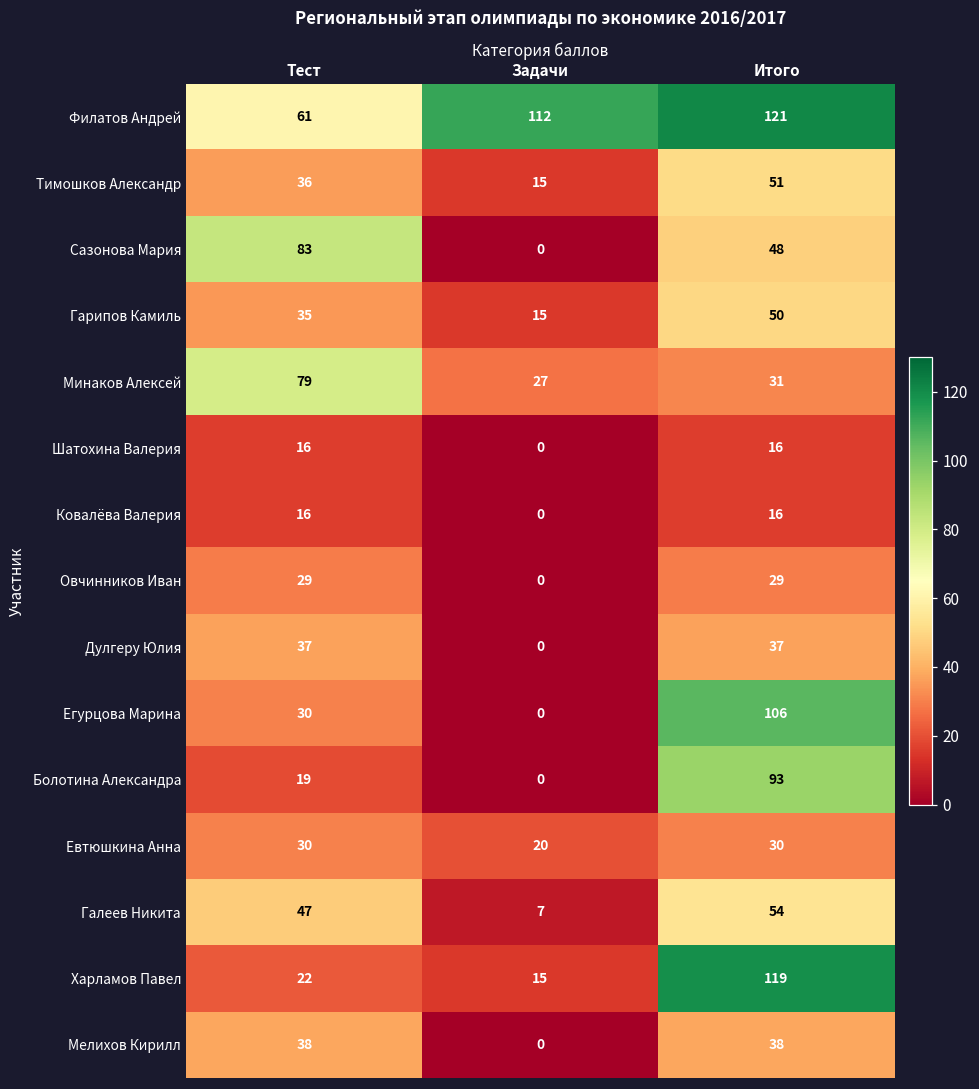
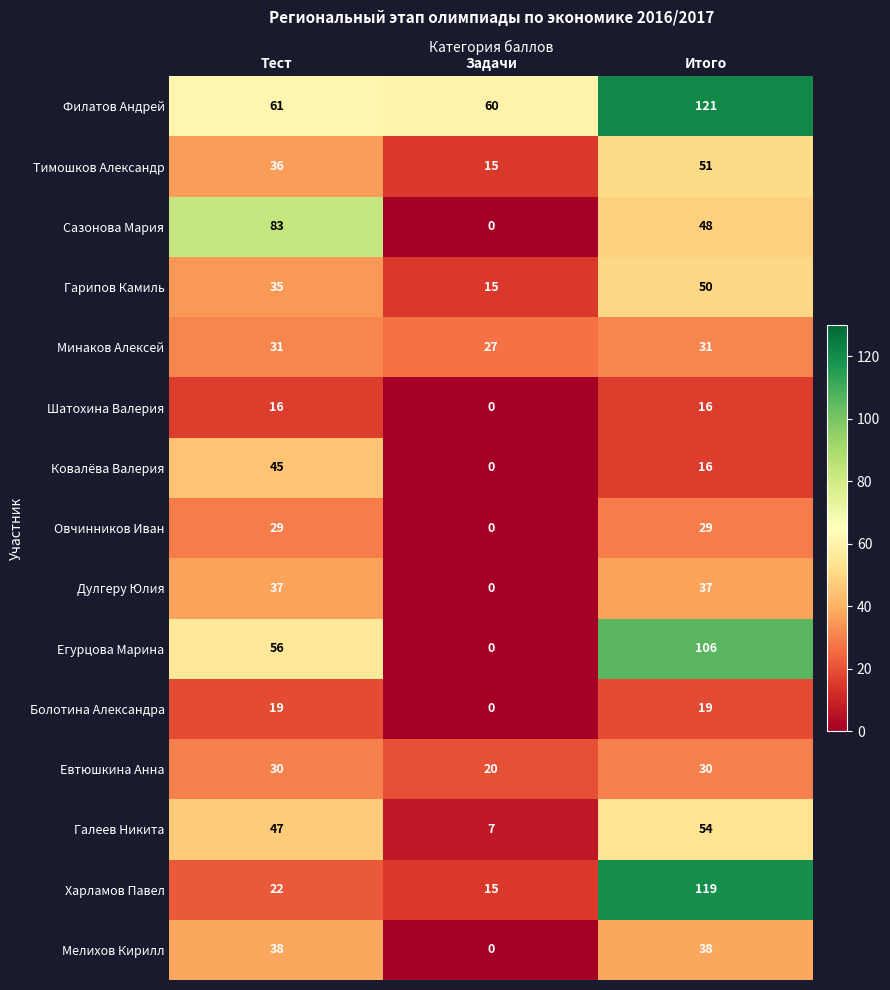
Филатов Андрей, Задачи: 112 -> 60
Минаков Алексей, Тест: 79 -> 31
Ковалёва Валерия, Тест: 16 -> 45
Егурцова Марина, Тест: 30 -> 56
Болотина Александра, Итого: 93 -> 19
